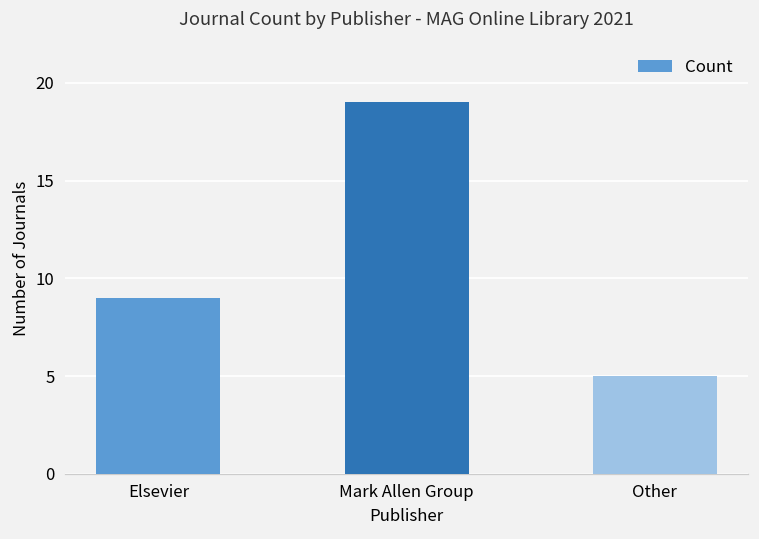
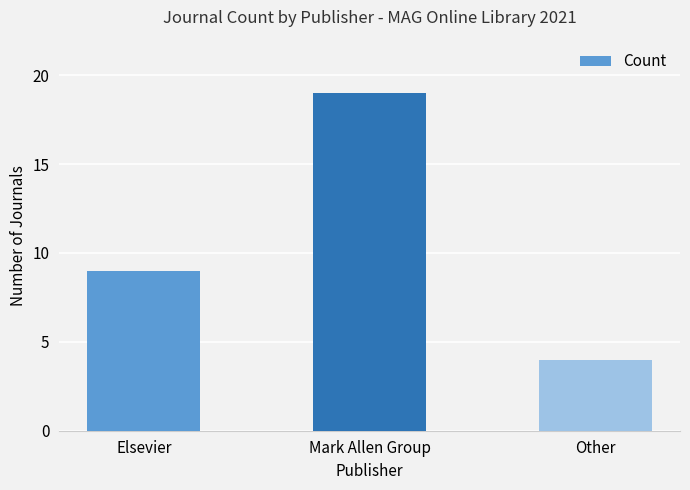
Other: 5 -> 4
